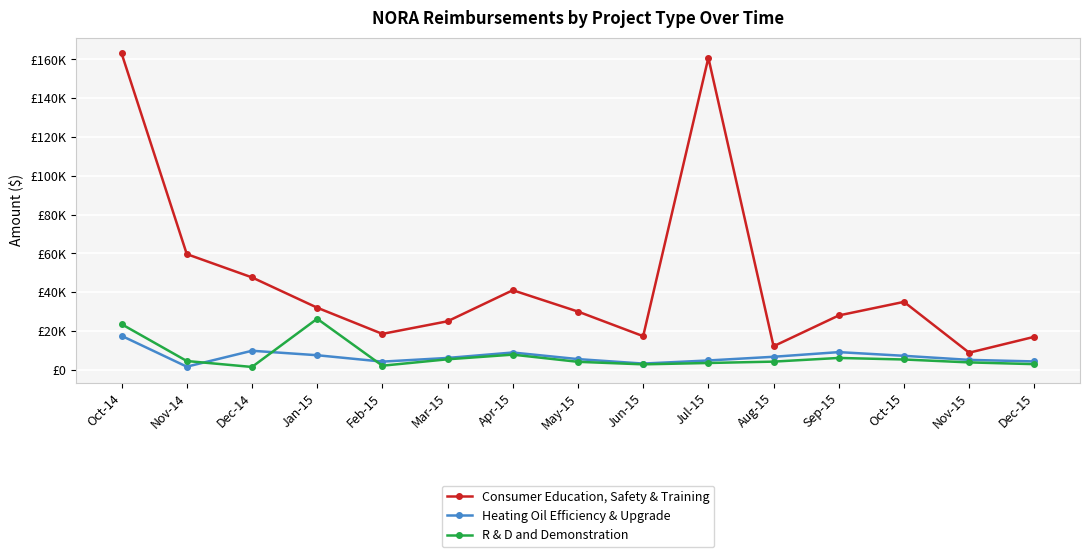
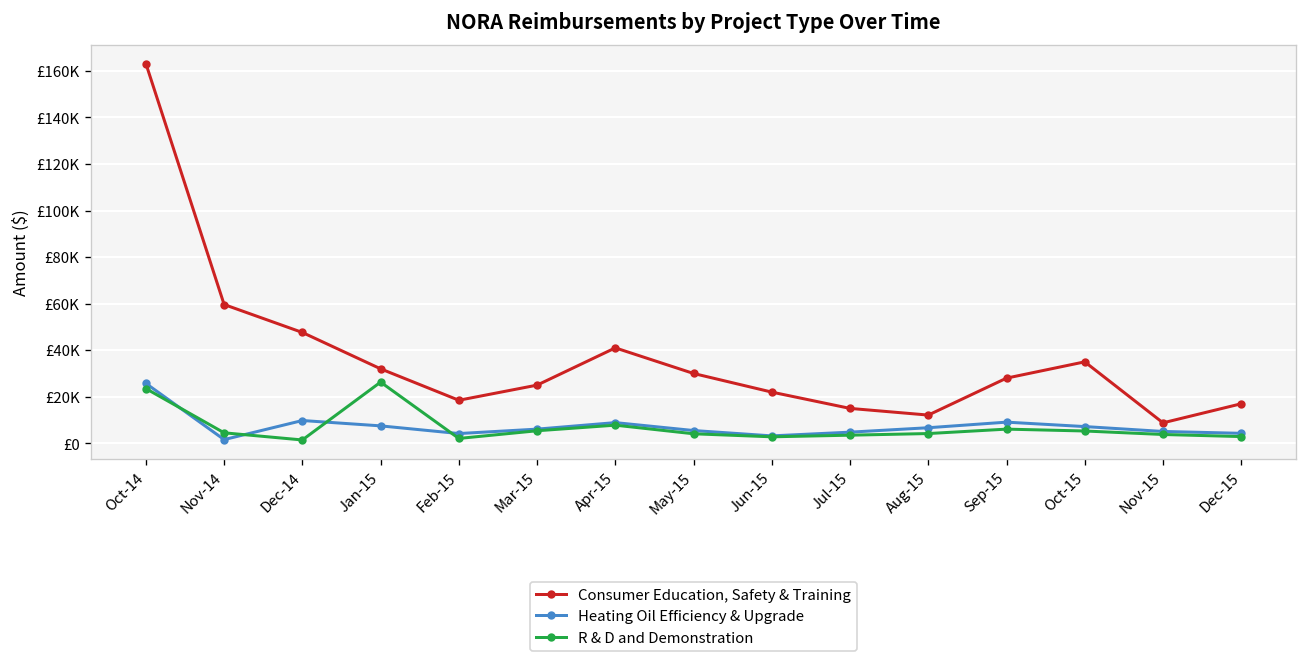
Heating Oil Efficiency & Upgrade, Oct-14: £18000 -> £26000
Consumer Education, Safety & Training, Jun-15: £17000 -> £22000
Consumer Education, Safety & Training, Jul-15: £161000 -> £15000
